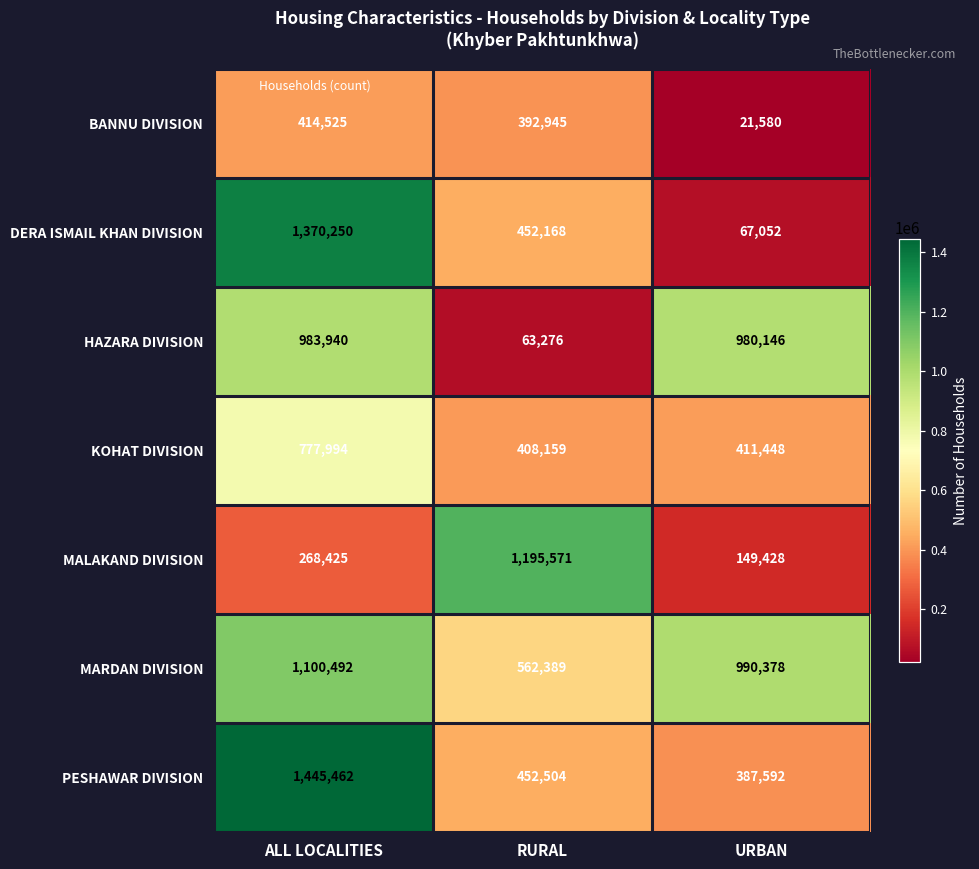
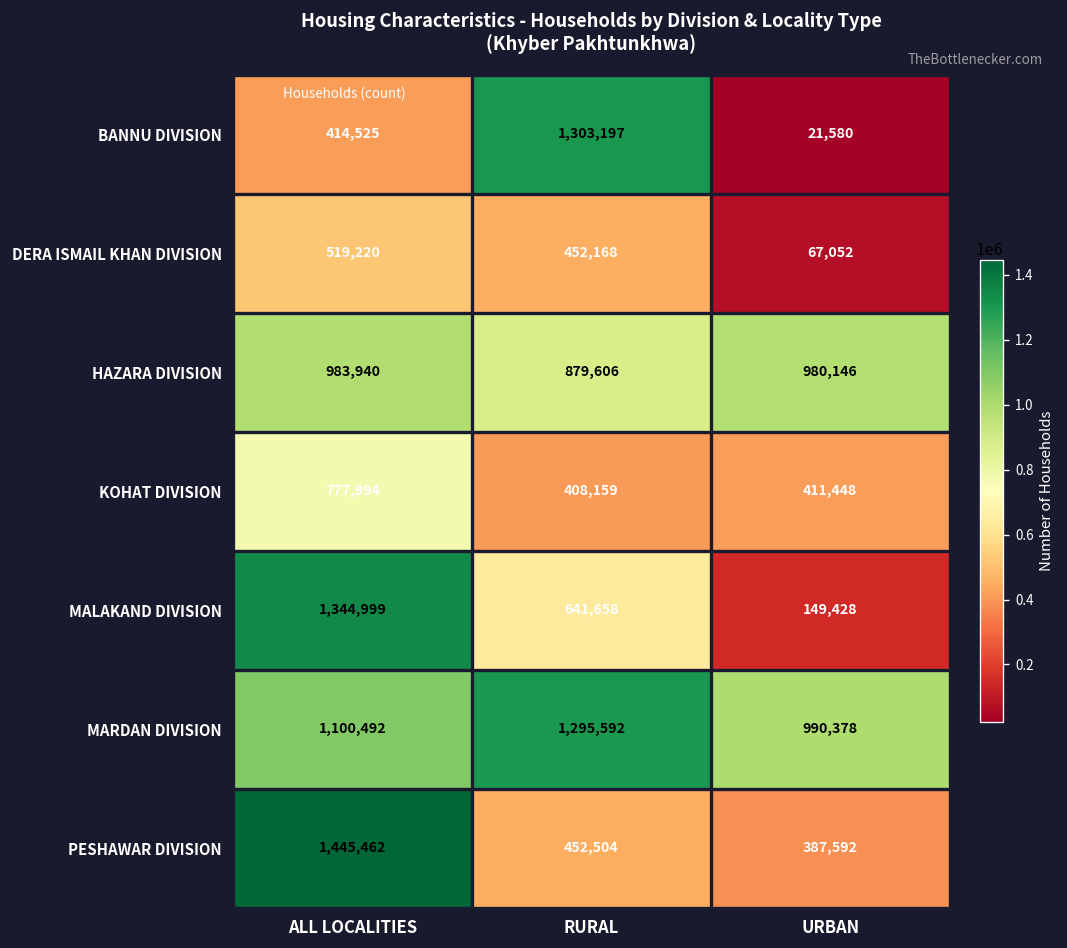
BANNU DIVISION, RURAL: 392,945 -> 1,303,197
DERA ISMAIL KHAN DIVISION, ALL LOCALITIES: 1,370,250 -> 519,220
HAZARA DIVISION, RURAL: 63,276 -> 879,606
MALAKAND DIVISION, ALL LOCALITIES: 268,425 -> 1,344,999
MALAKAND DIVISION, RURAL: 1,195,571 -> 641,658
MARDAN DIVISION, RURAL: 562,389 -> 1,295,592
